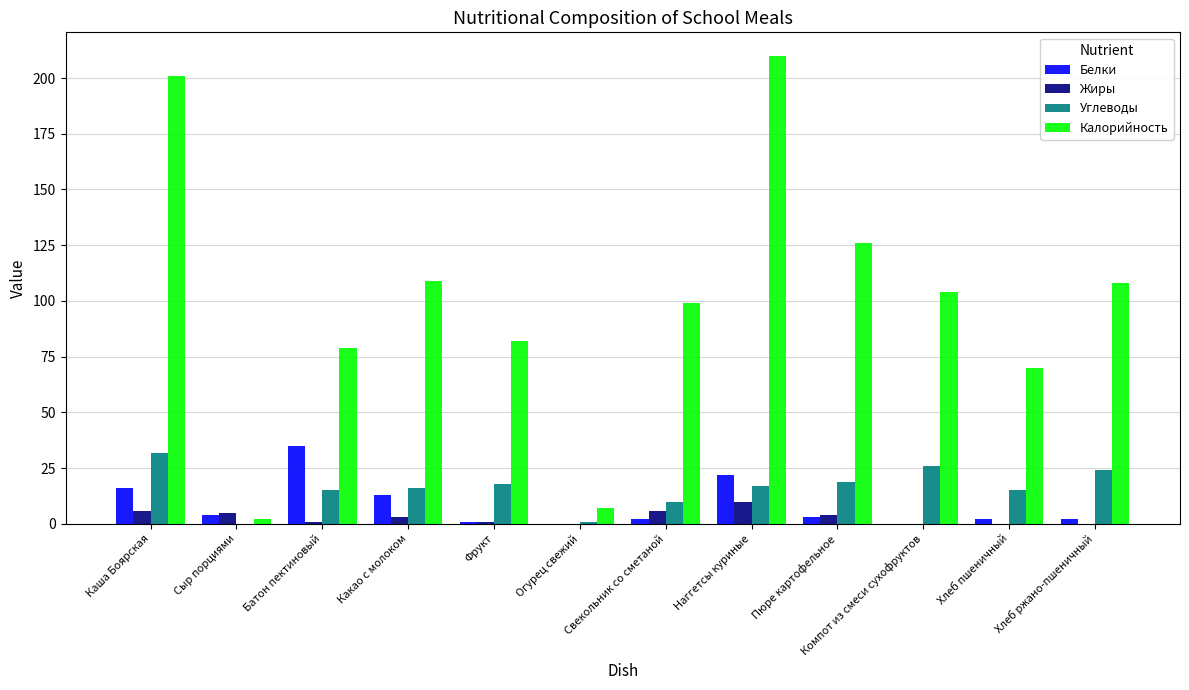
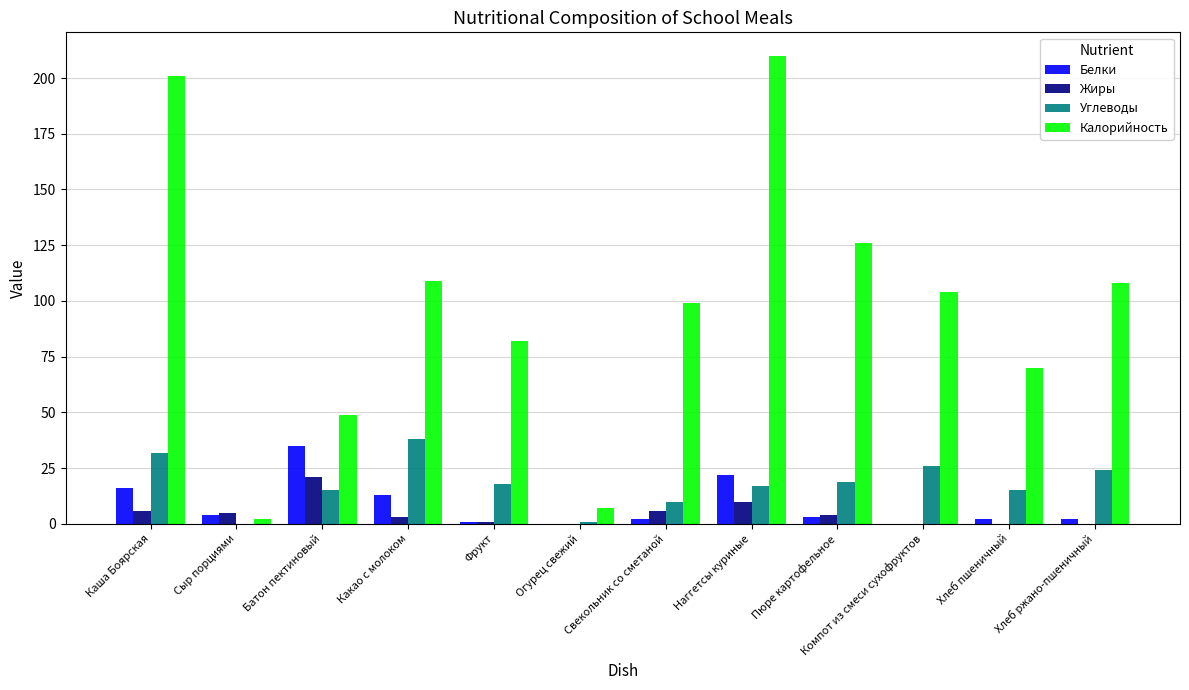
Жиры, Батон пектиновый: 1 -> 21
Калорийность, Батон пектиновый: 79 -> 49
Углеводы, Какао с молоком: 16 -> 38
